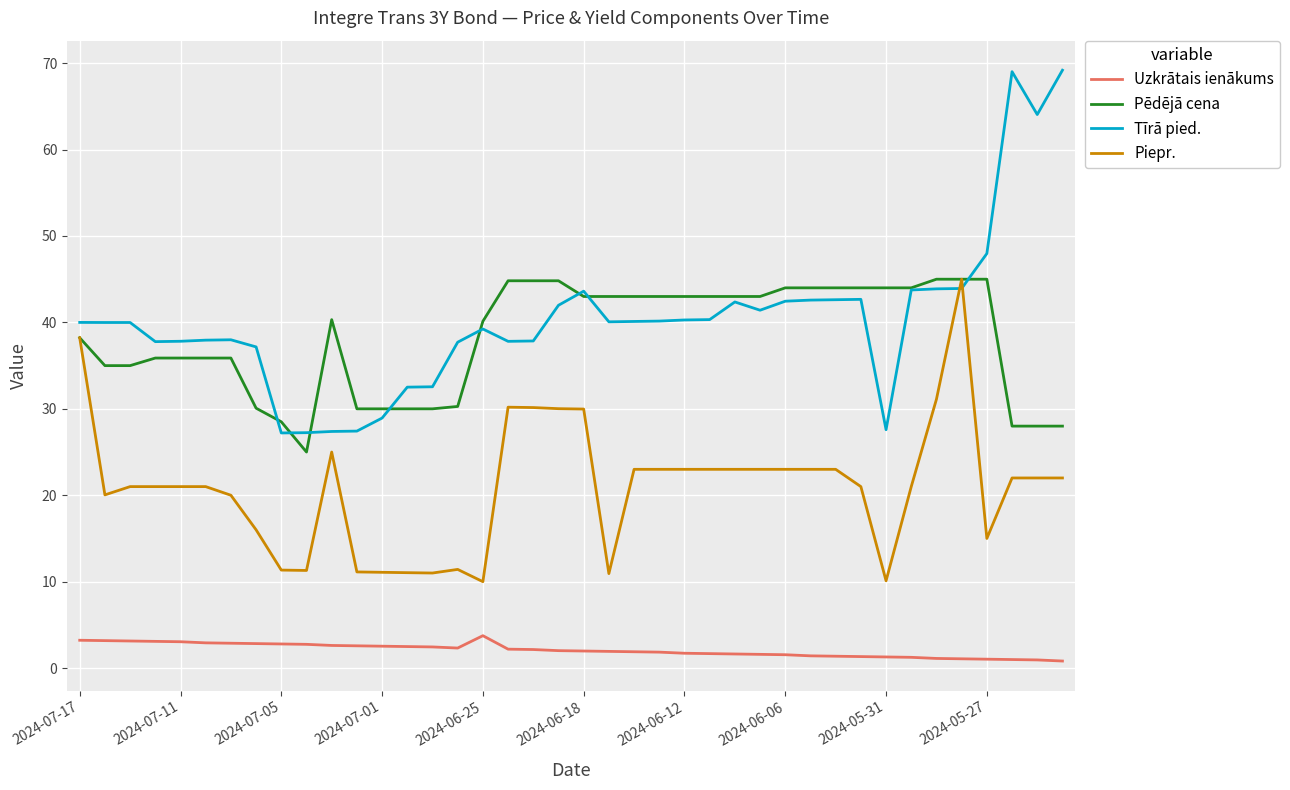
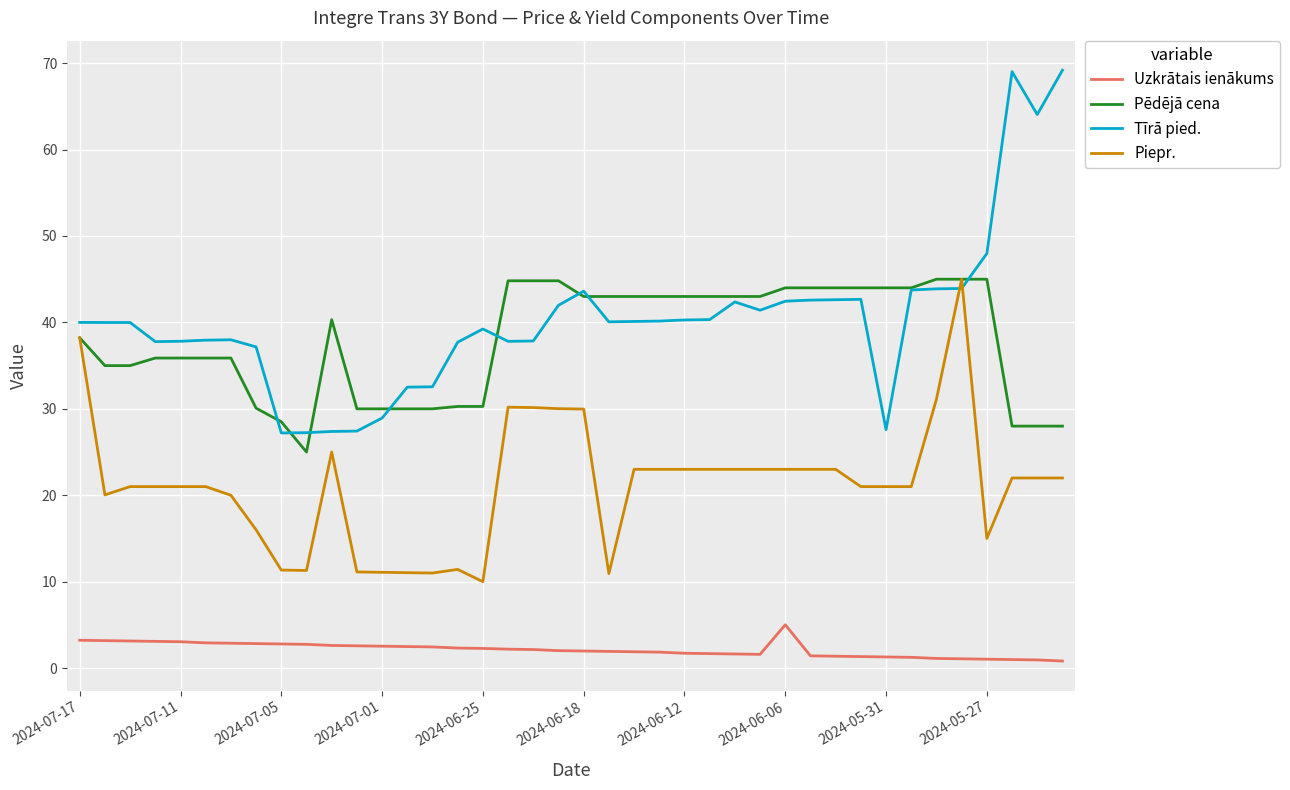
Uzkrātais ienākums, 2024-06-25: 4 -> 2
Pēdējā cena, 2024-06-25: 40 -> 30
Uzkrātais ienākums, 2024-06-06: 2 -> 5
Piepr., 2024-05-31: 10 -> 21
